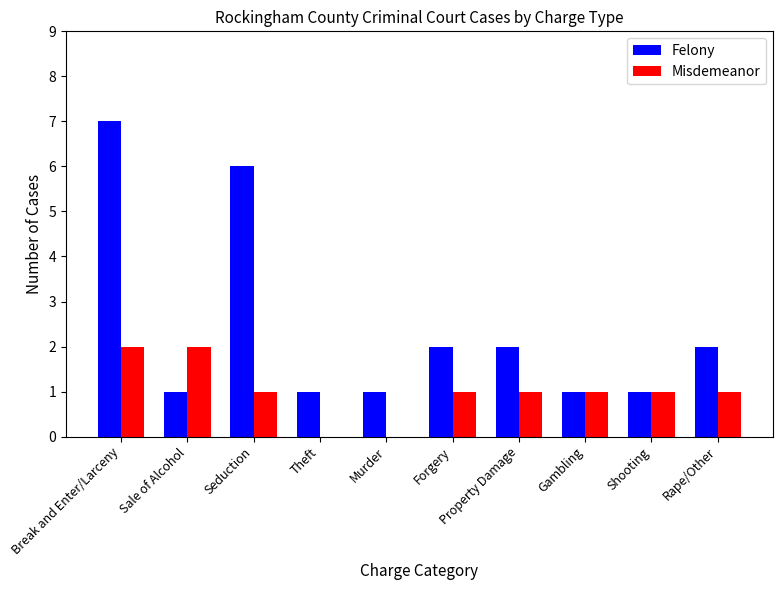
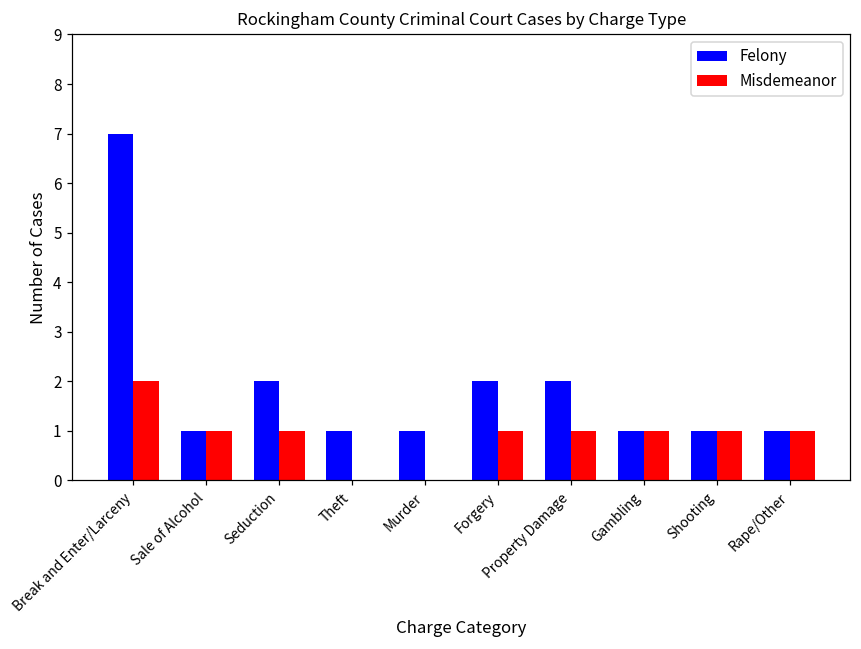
Misdemeanor, Sale of Alcohol: 2 -> 1
Felony, Seduction: 6 -> 2
Felony, Rape/Other: 2 -> 1
